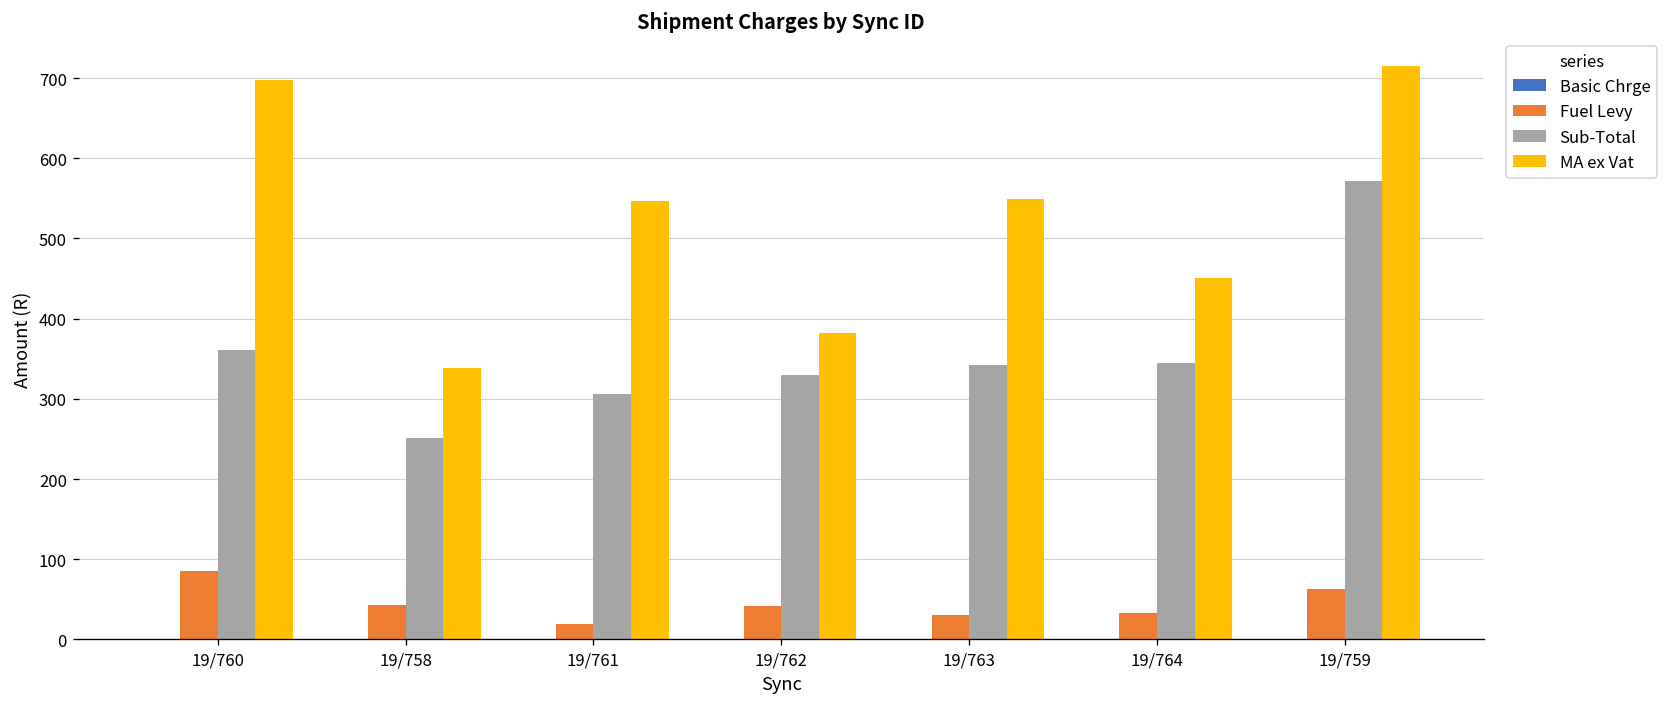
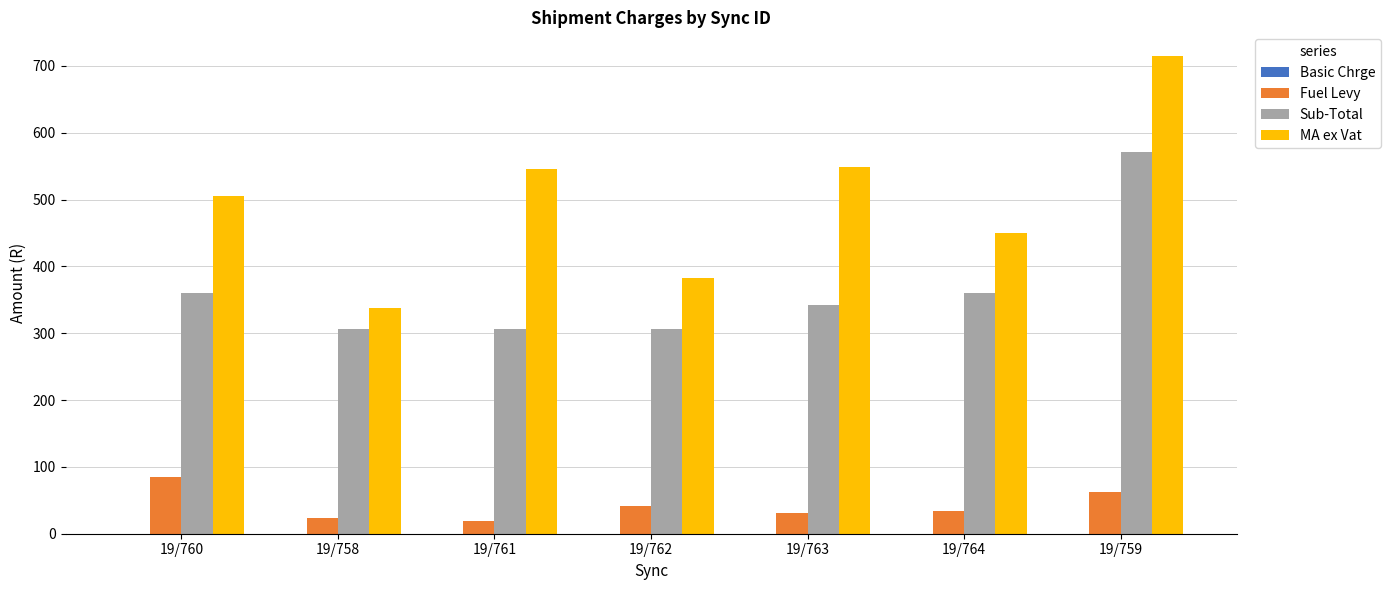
MA ex Vat, 19/760: 700 -> 500
Fuel Levy, 19/758: 40 -> 20
Sub-Total, 19/758: 250 -> 310
Sub-Total, 19/762: 330 -> 310
Sub-Total, 19/764: 350 -> 360
